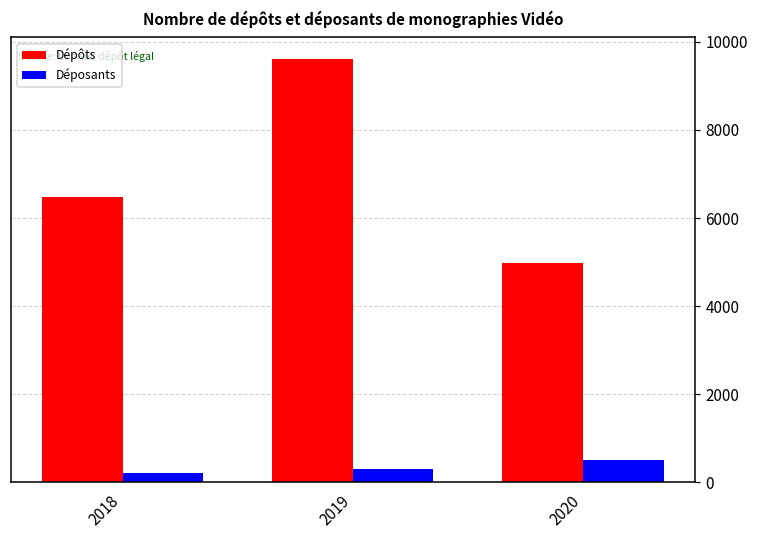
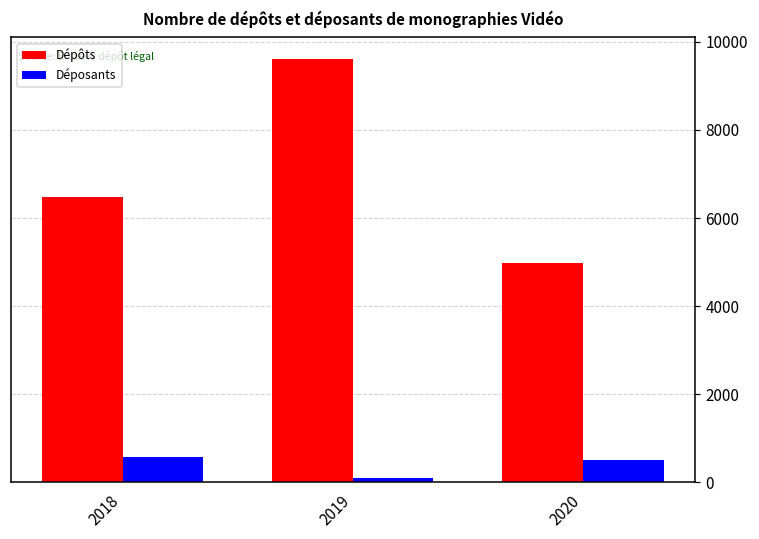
Déposants, 2018: 200 -> 600
Déposants, 2019: 300 -> 100
